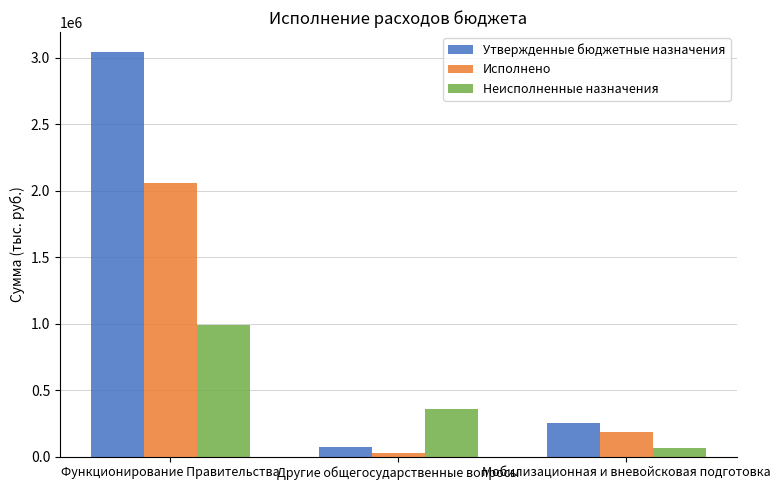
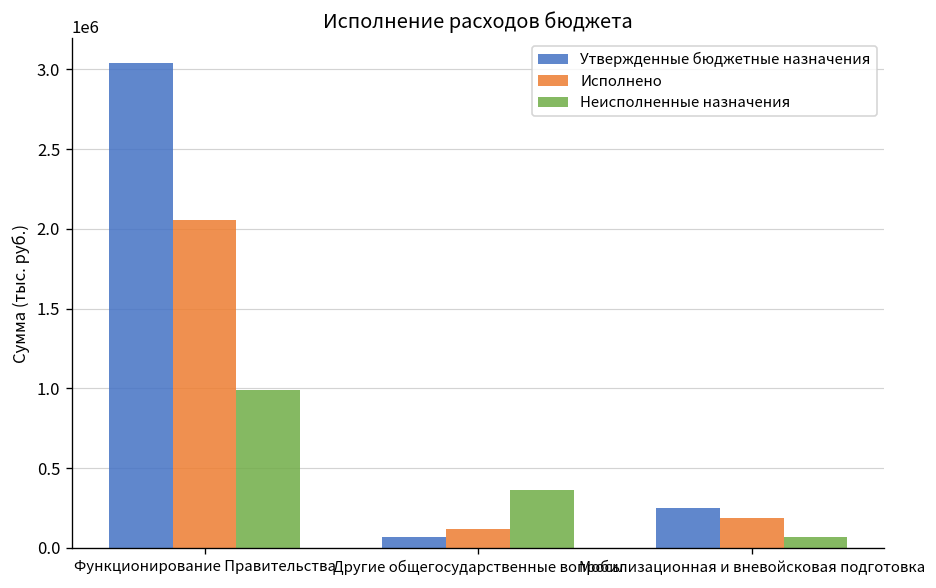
Исполнено, Другие общегосударственные вопросы: 30000 -> 120000
